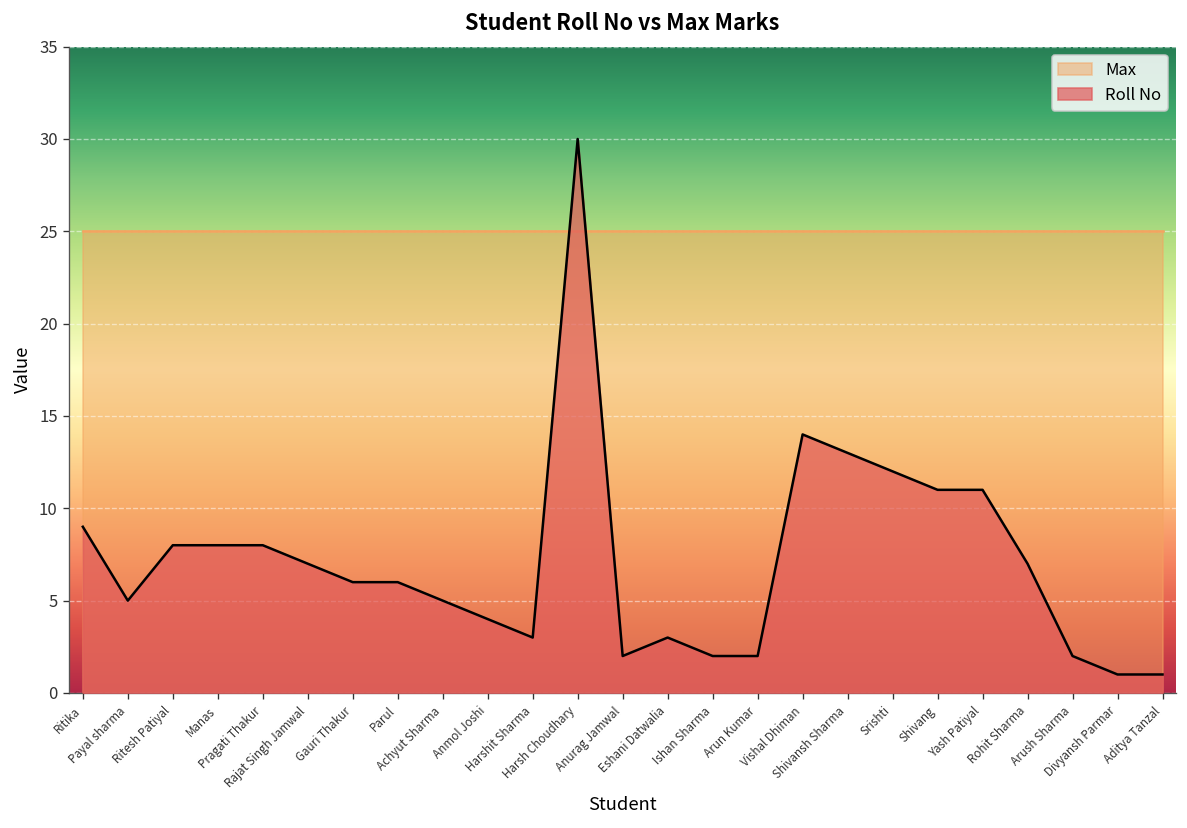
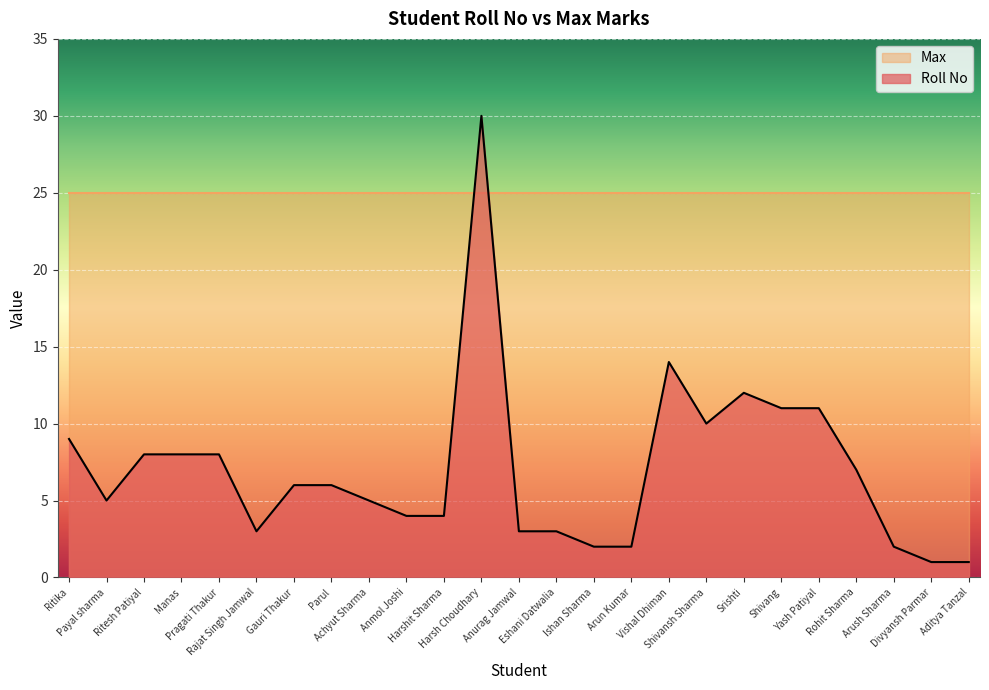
Roll No, Rajat Singh Jamwal: 7 -> 3
Roll No, Harshit Sharma: 3 -> 4
Roll No, Anurag Jamwal: 2 -> 3
Roll No, Shivansh Sharma: 13 -> 10
